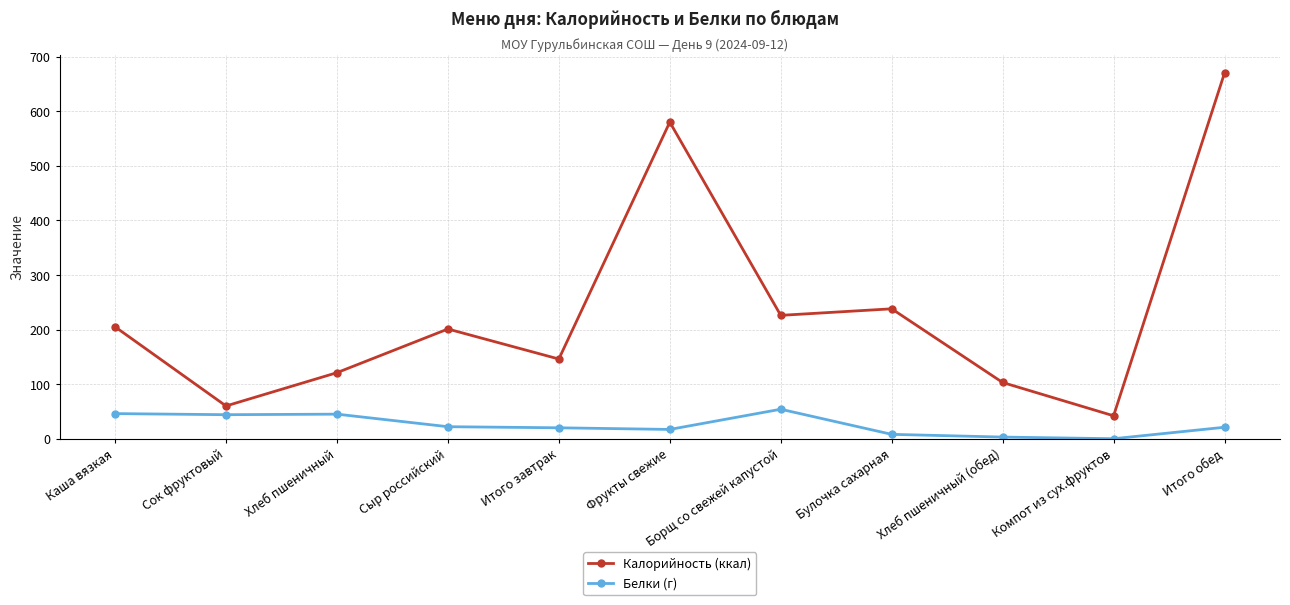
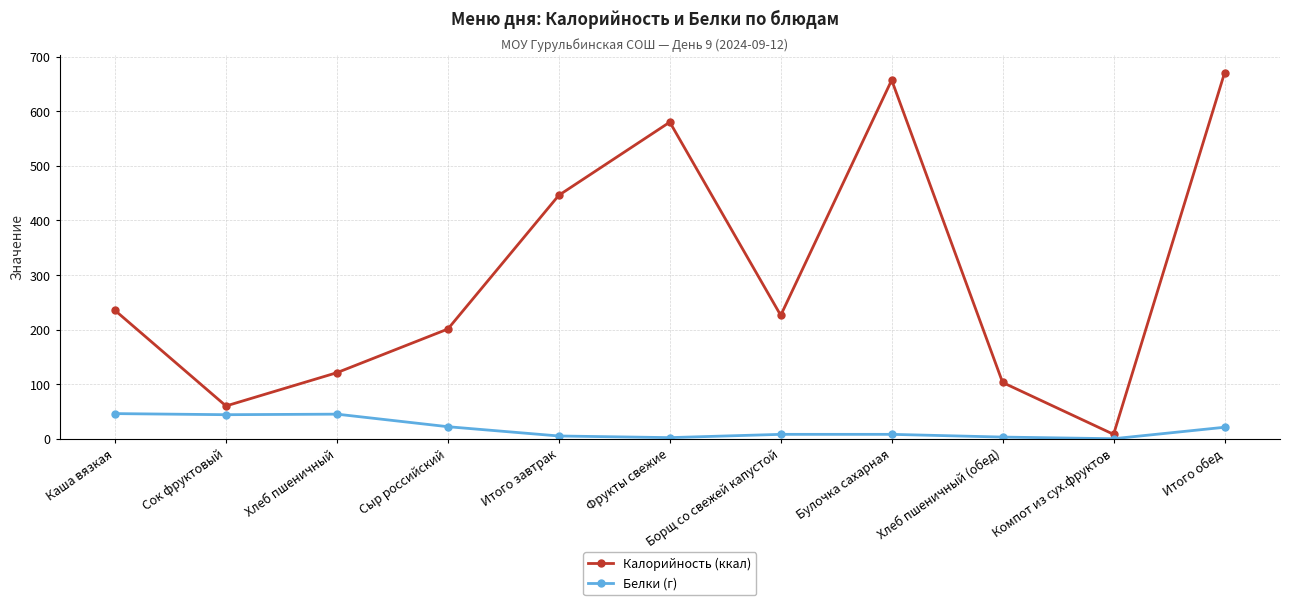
Калорийность (ккал), Каша вязкая: 210 -> 240
Калорийность (ккал), Итого завтрак: 150 -> 450
Белки (г), Итого завтрак: 20 -> 10
Белки (г), Фрукты свежие: 20 -> 0
Белки (г), Борщ со свежей капустой: 50 -> 10
Калорийность (ккал), Булочка сахарная: 240 -> 660
Калорийность (ккал), Компот из сух.фруктов: 40 -> 10
